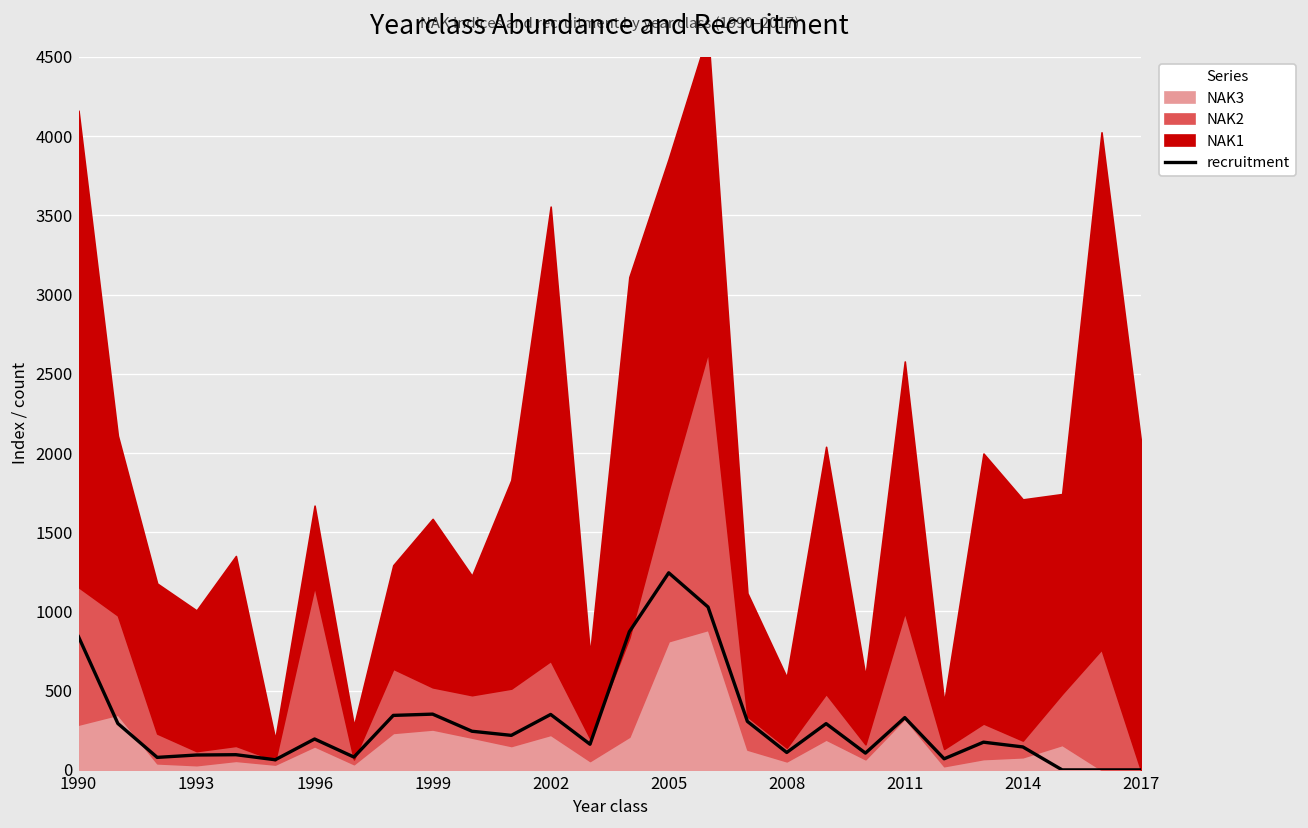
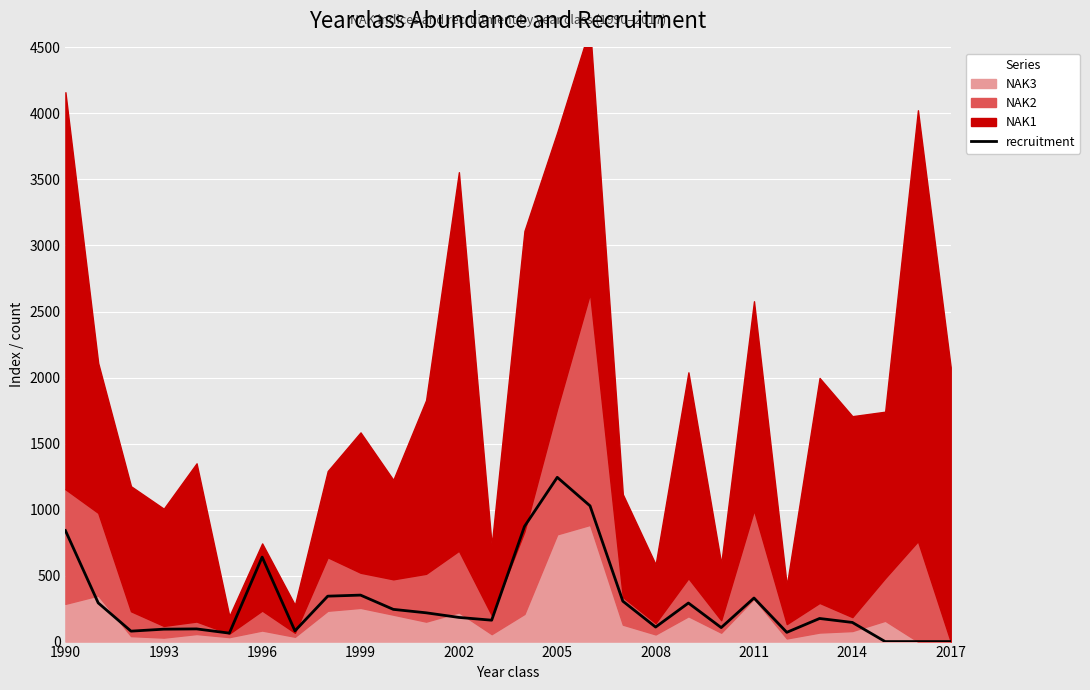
recruitment, 1996: 200 -> 640
NAK3, 1996: 150 -> 80
NAK2, 1996: 1010 -> 150
recruitment, 2002: 350 -> 180
